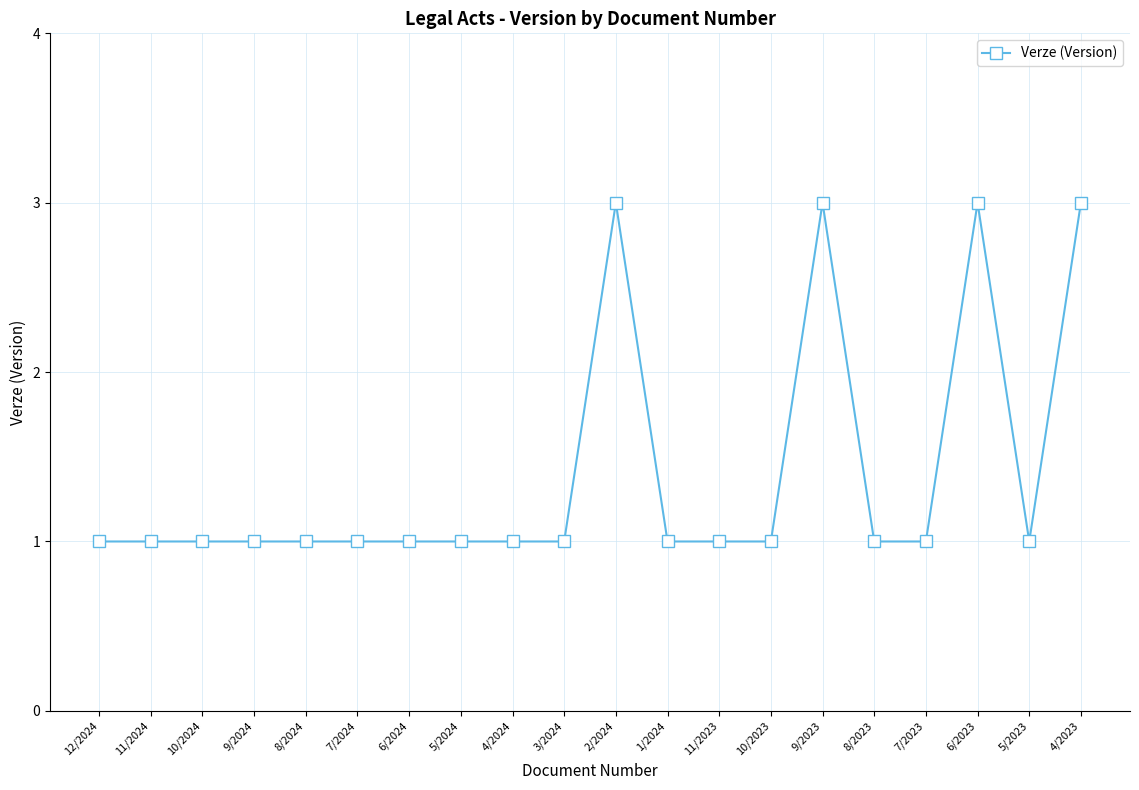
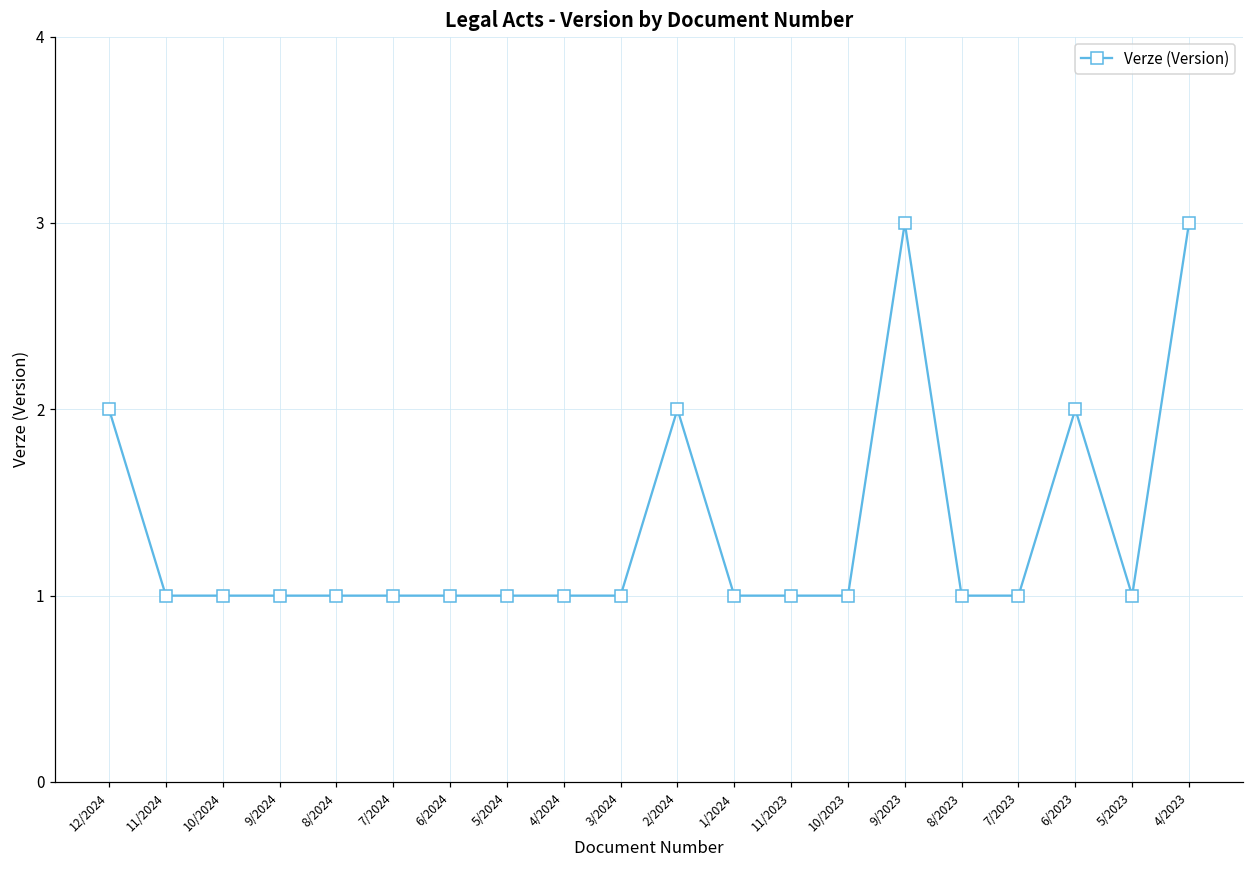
12/2024: 1 -> 2
2/2024: 3 -> 2
6/2023: 3 -> 2
